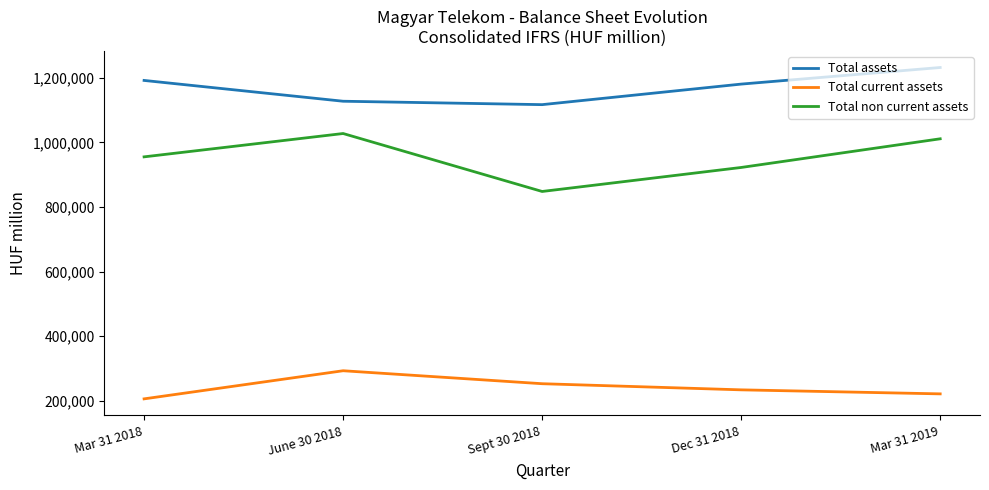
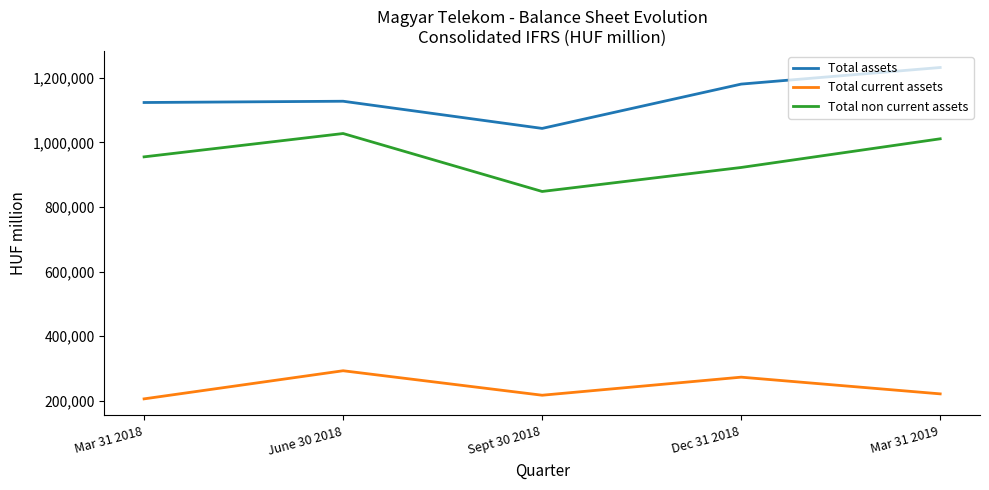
Total assets, Mar 31 2018: 1,190,000 -> 1,120,000
Total assets, Sept 30 2018: 1,120,000 -> 1,040,000
Total current assets, Sept 30 2018: 250,000 -> 220,000
Total current assets, Dec 31 2018: 230,000 -> 270,000
